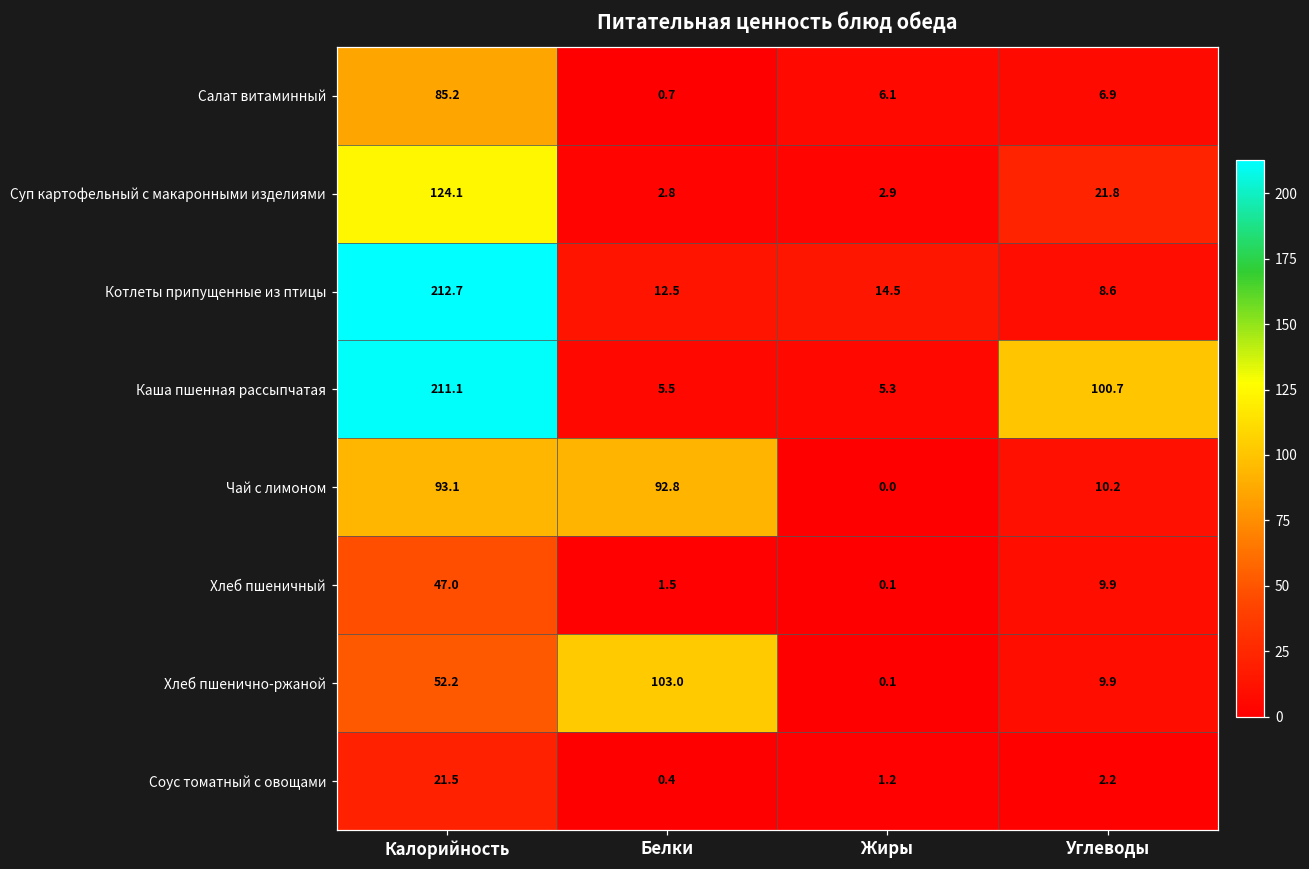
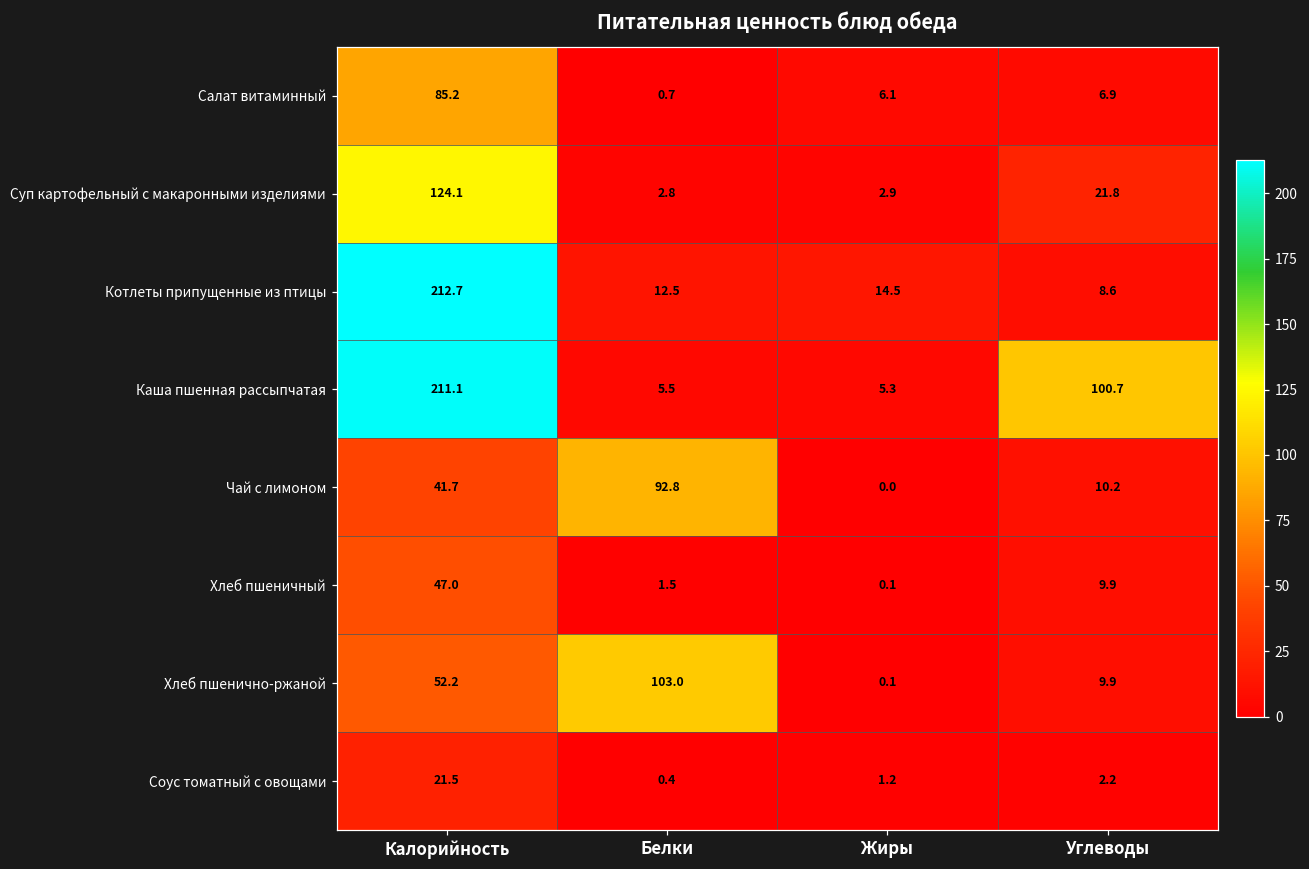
Чай с лимоном, Калорийность: 93.1 -> 41.7
